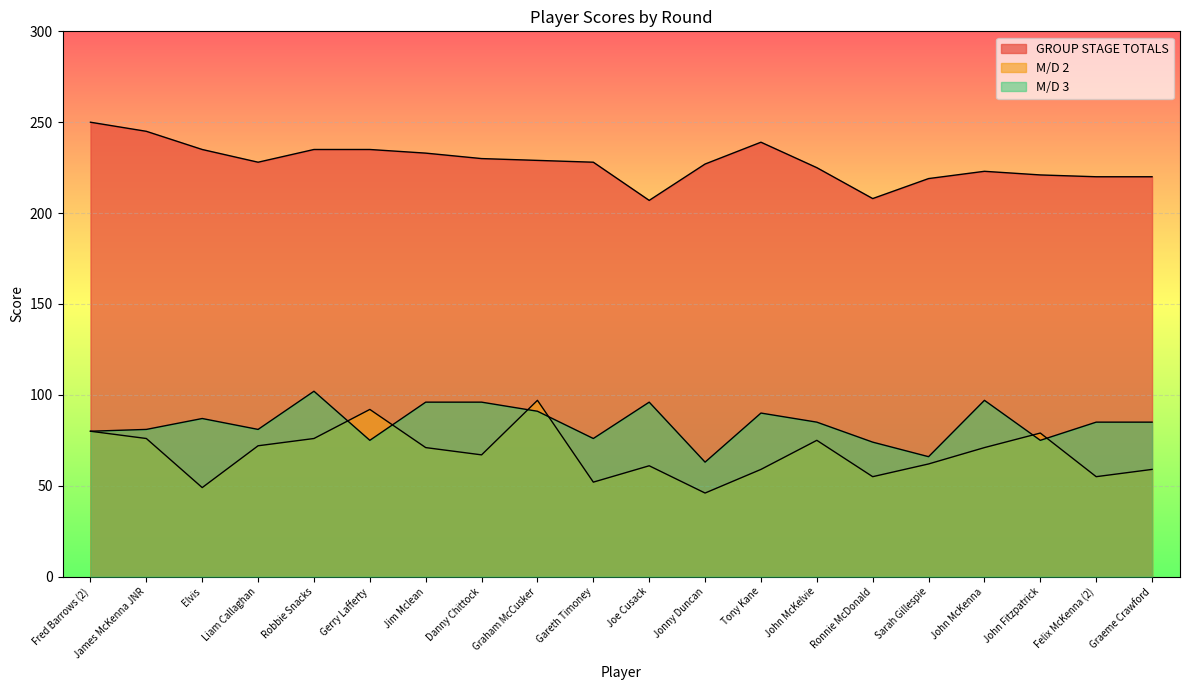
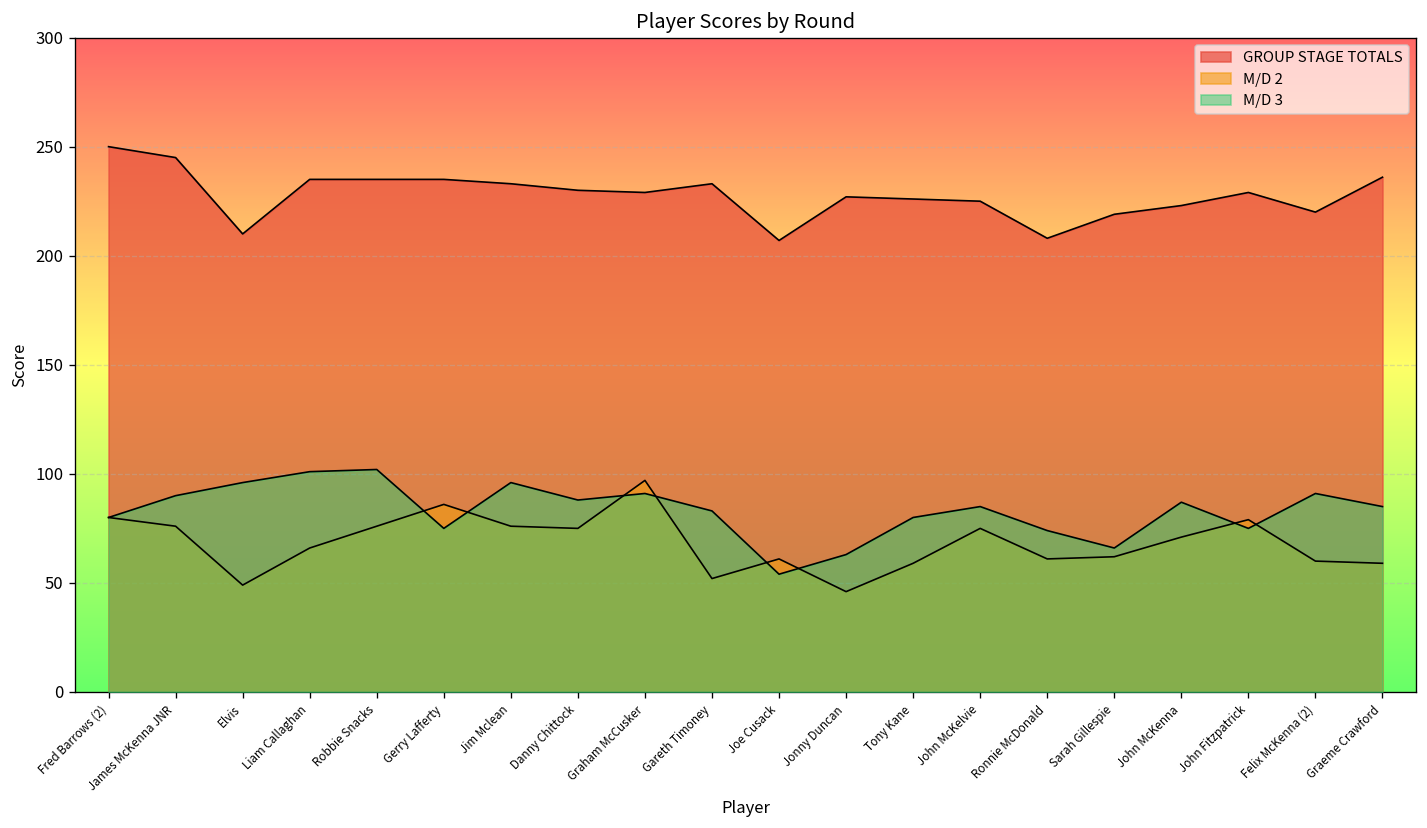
M/D 3, James McKenna JNR: 81 -> 90
GROUP STAGE TOTALS, Elvis: 235 -> 210
M/D 3, Elvis: 87 -> 96
GROUP STAGE TOTALS, Liam Callaghan: 228 -> 235
M/D 2, Liam Callaghan: 72 -> 66
M/D 3, Liam Callaghan: 81 -> 101
M/D 2, Gerry Lafferty: 92 -> 86
M/D 2, Jim Mclean: 71 -> 76
M/D 2, Danny Chittock: 67 -> 75
M/D 3, Danny Chittock: 96 -> 88
GROUP STAGE TOTALS, Gareth Timoney: 228 -> 233
M/D 3, Gareth Timoney: 76 -> 83
M/D 3, Joe Cusack: 96 -> 54
GROUP STAGE TOTALS, Tony Kane: 239 -> 226
M/D 3, Tony Kane: 90 -> 80
M/D 2, Ronnie McDonald: 55 -> 61
M/D 3, John McKenna: 97 -> 87
GROUP STAGE TOTALS, John Fitzpatrick: 221 -> 229
M/D 2, Felix McKenna (2): 55 -> 60
M/D 3, Felix McKenna (2): 85 -> 91
GROUP STAGE TOTALS, Graeme Crawford: 220 -> 236
